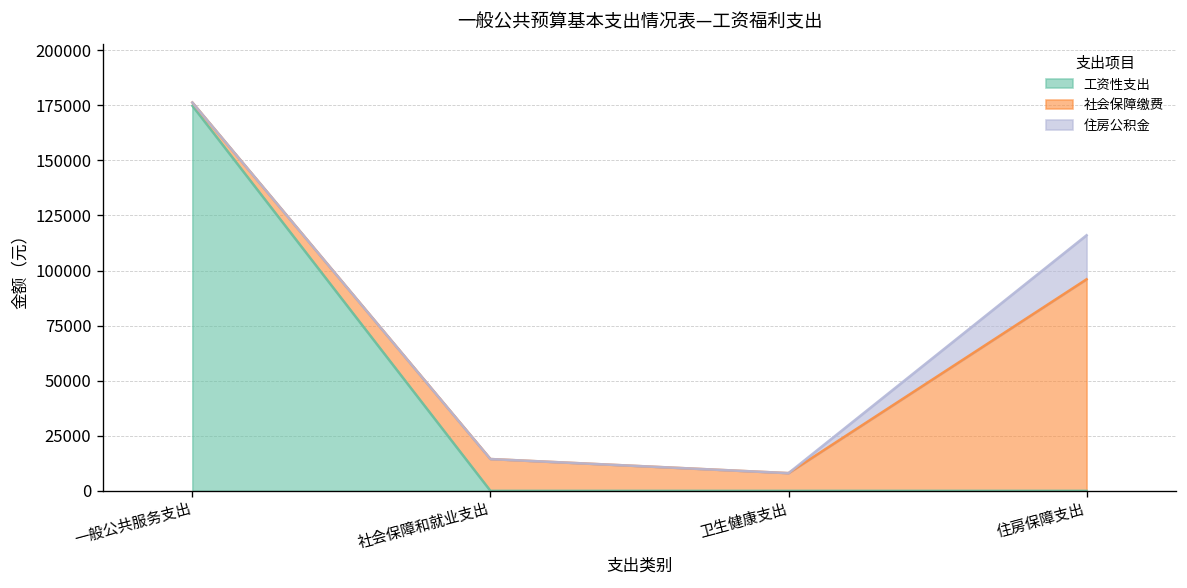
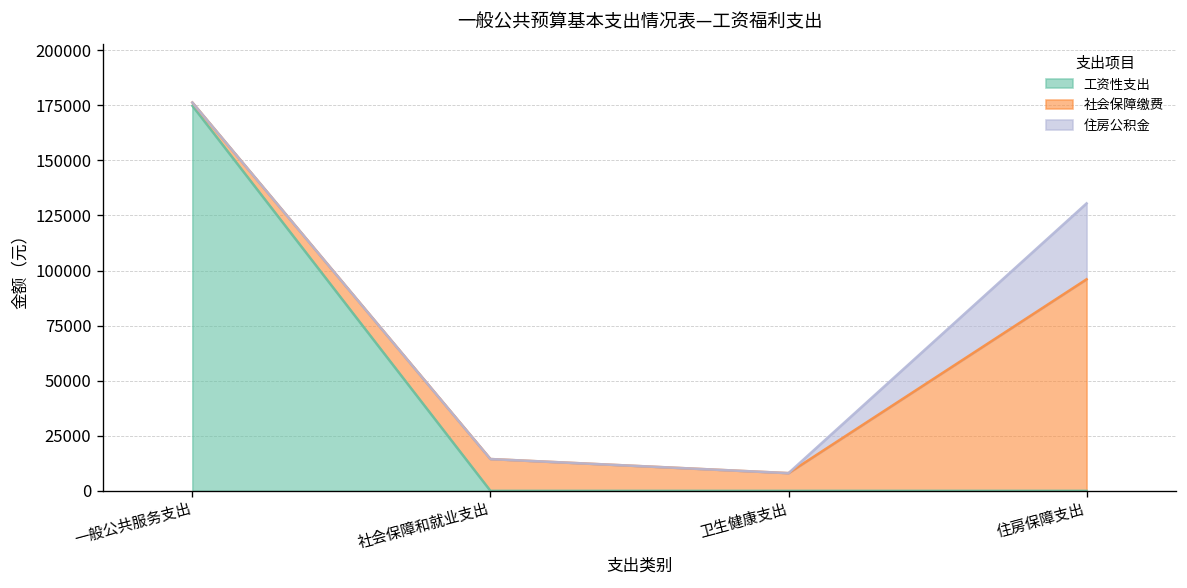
住房公积金, 住房保障支出: 20000 -> 34000
